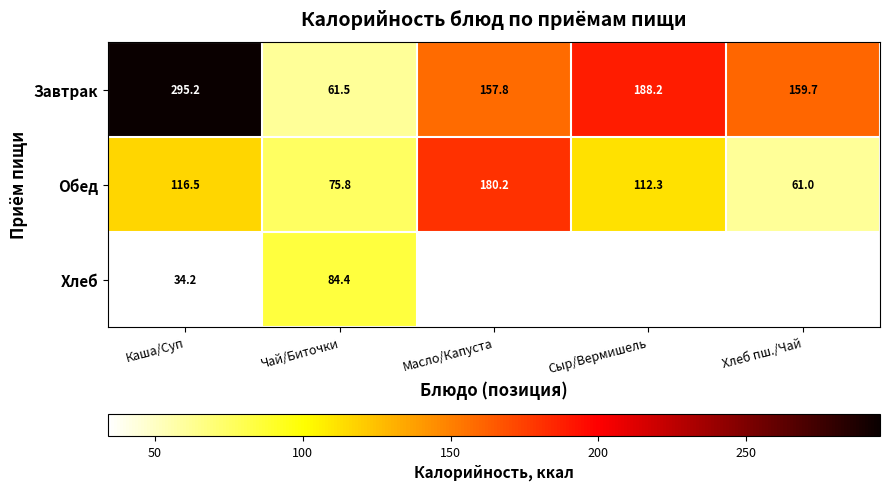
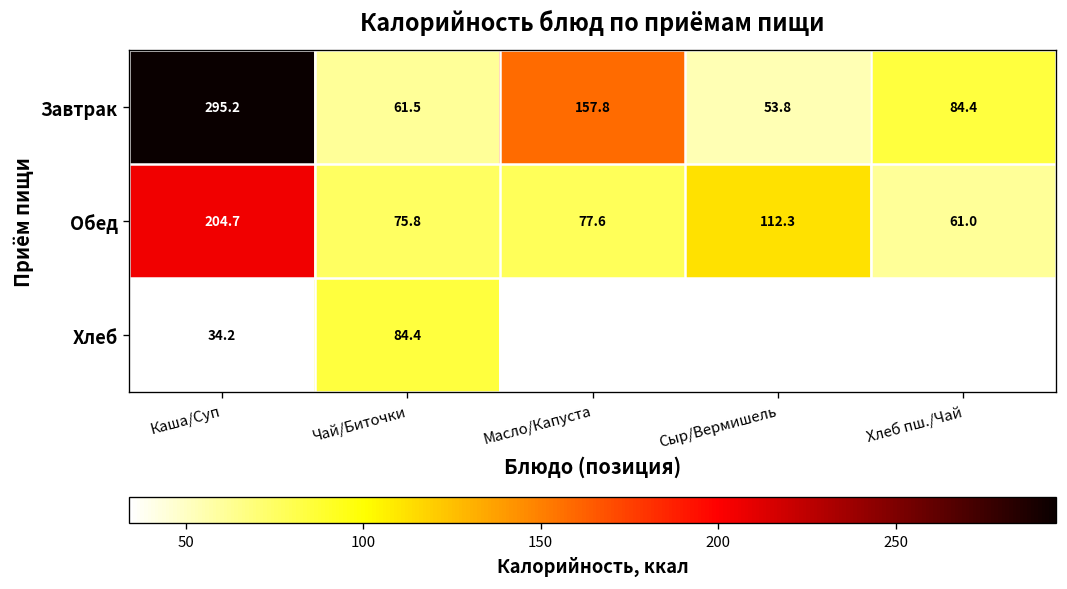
Завтрак, Сыр/Вермишель: 188.2 -> 53.8
Завтрак, Хлеб пш./Чай: 159.7 -> 84.4
Обед, Каша/Суп: 116.5 -> 204.7
Обед, Масло/Капуста: 180.2 -> 77.6
